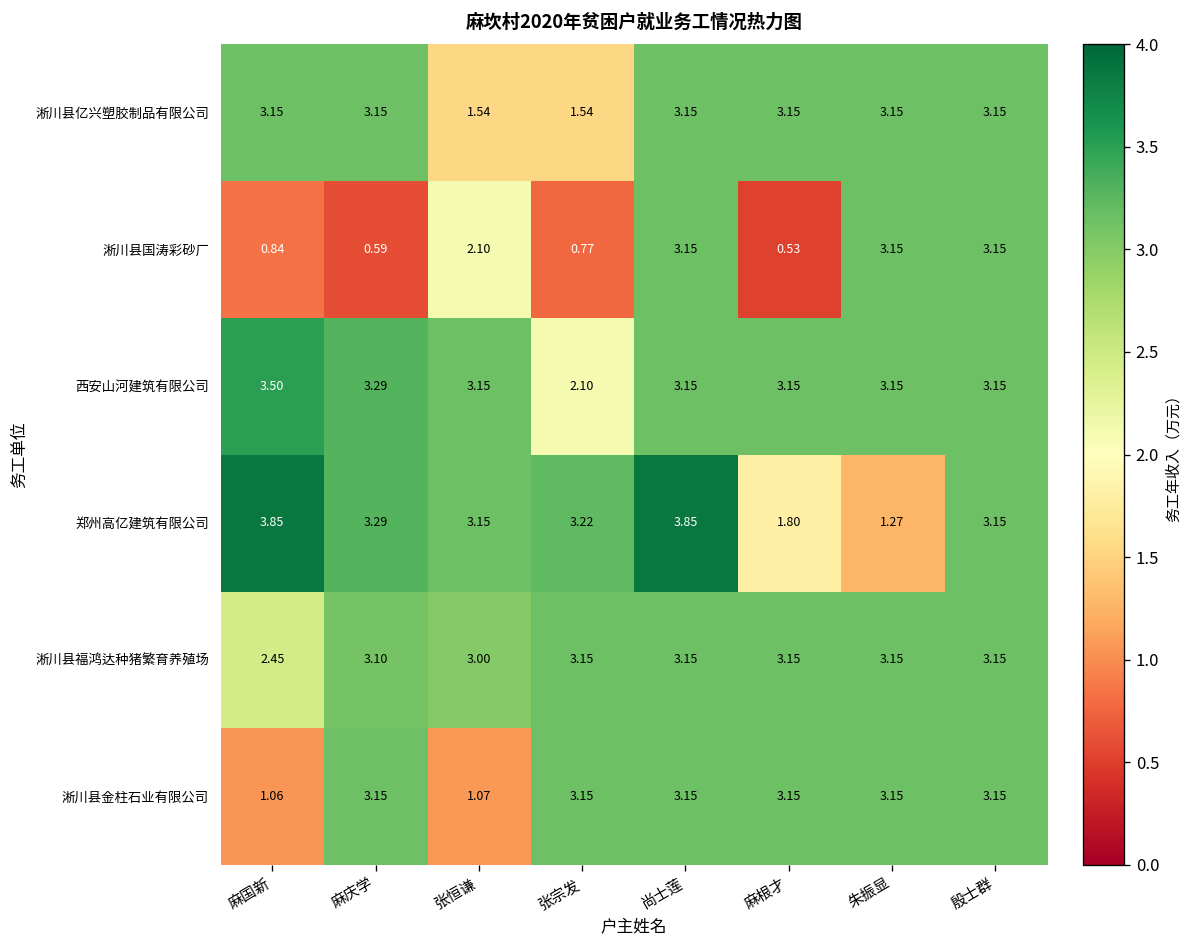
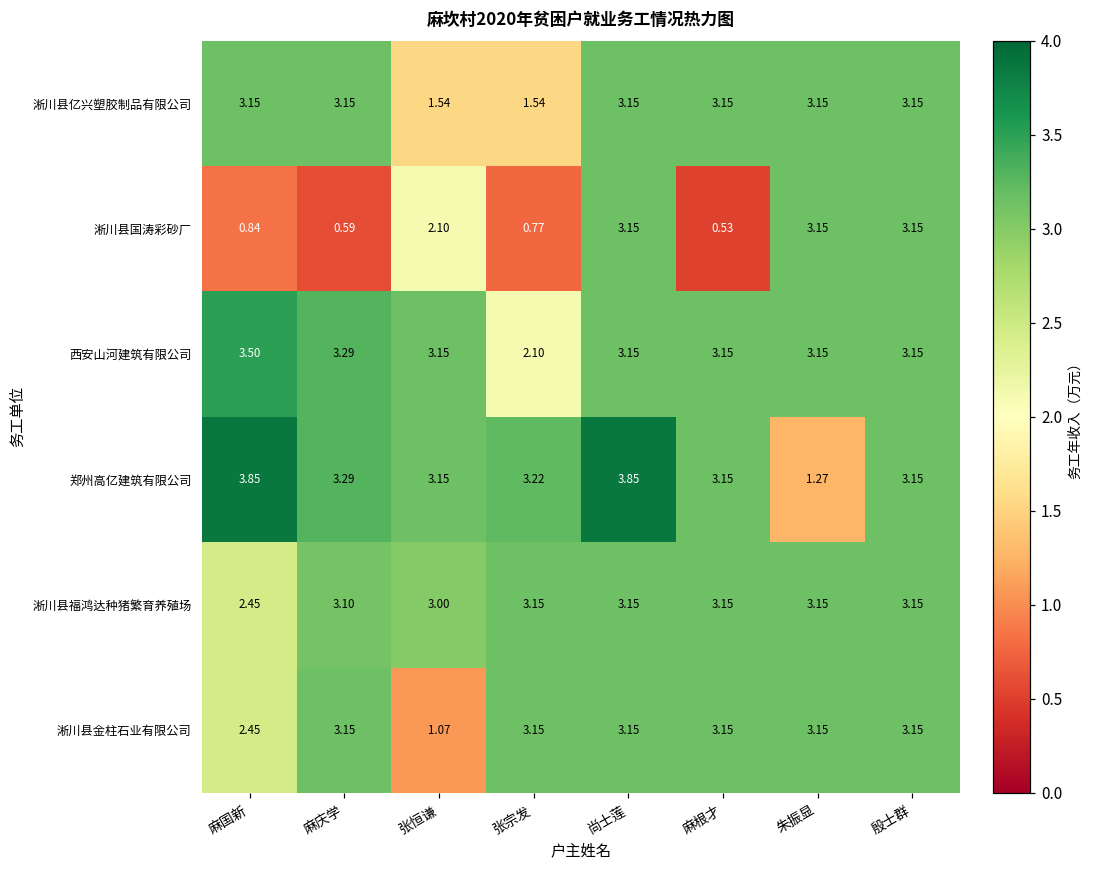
郑州高亿建筑有限公司, 麻根才: 1.80 -> 3.15
淅川县金柱石业有限公司, 麻国新: 1.06 -> 2.45
